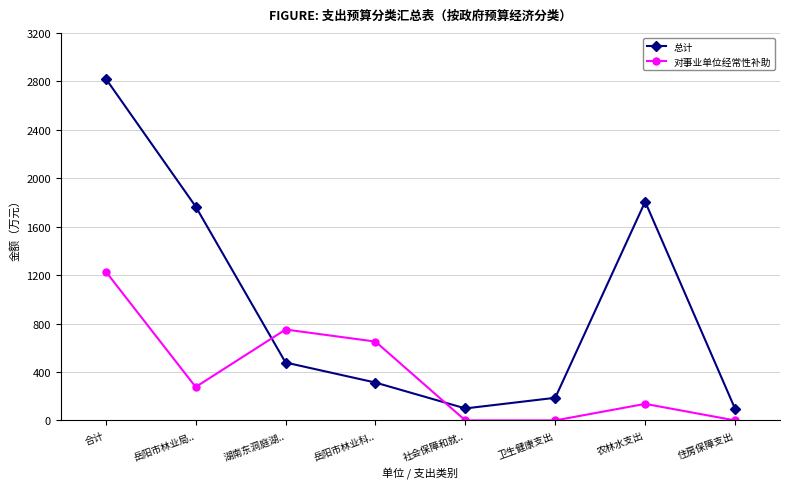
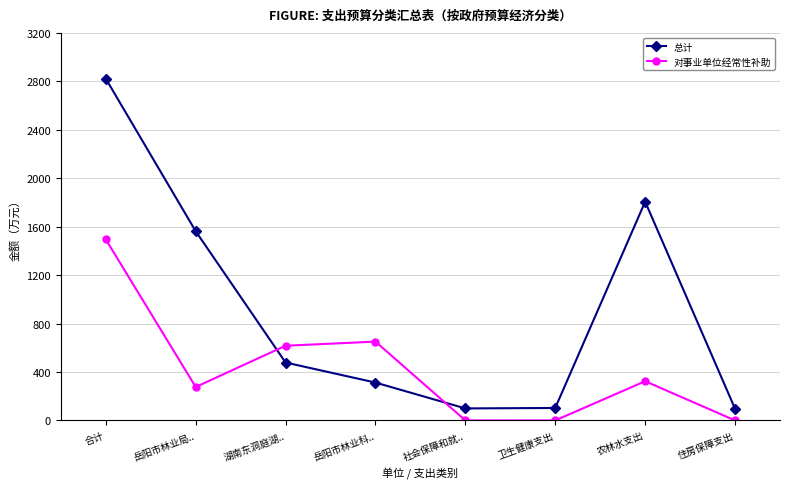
对事业单位经常性补助, 合计: 1230 -> 1490
总计, 岳阳市林业局..: 1770 -> 1560
对事业单位经常性补助, 湖南东洞庭湖..: 750 -> 620
总计, 卫生健康支出: 190 -> 100
对事业单位经常性补助, 农林水支出: 140 -> 320
